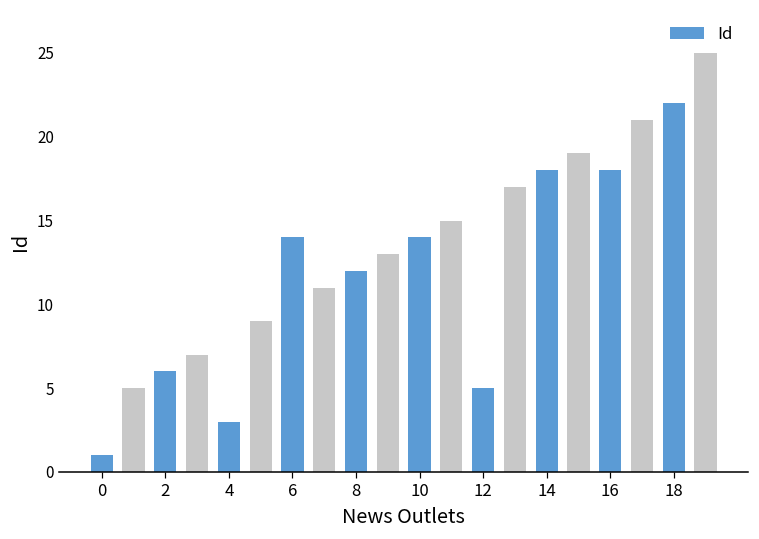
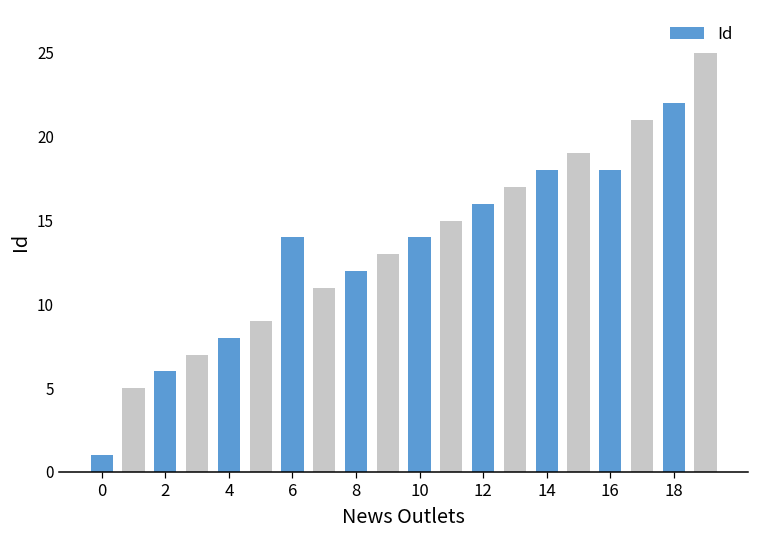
4: 3 -> 8
12: 5 -> 16
